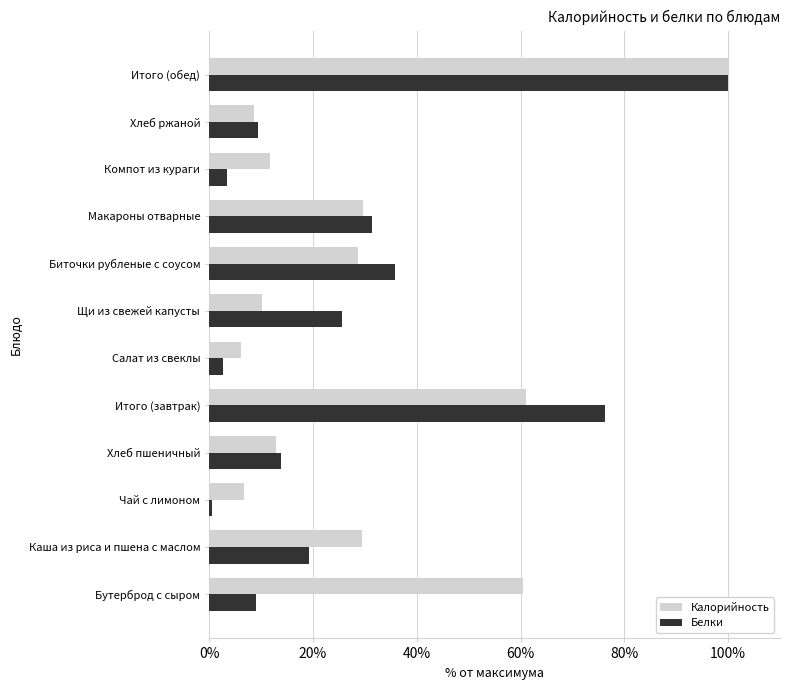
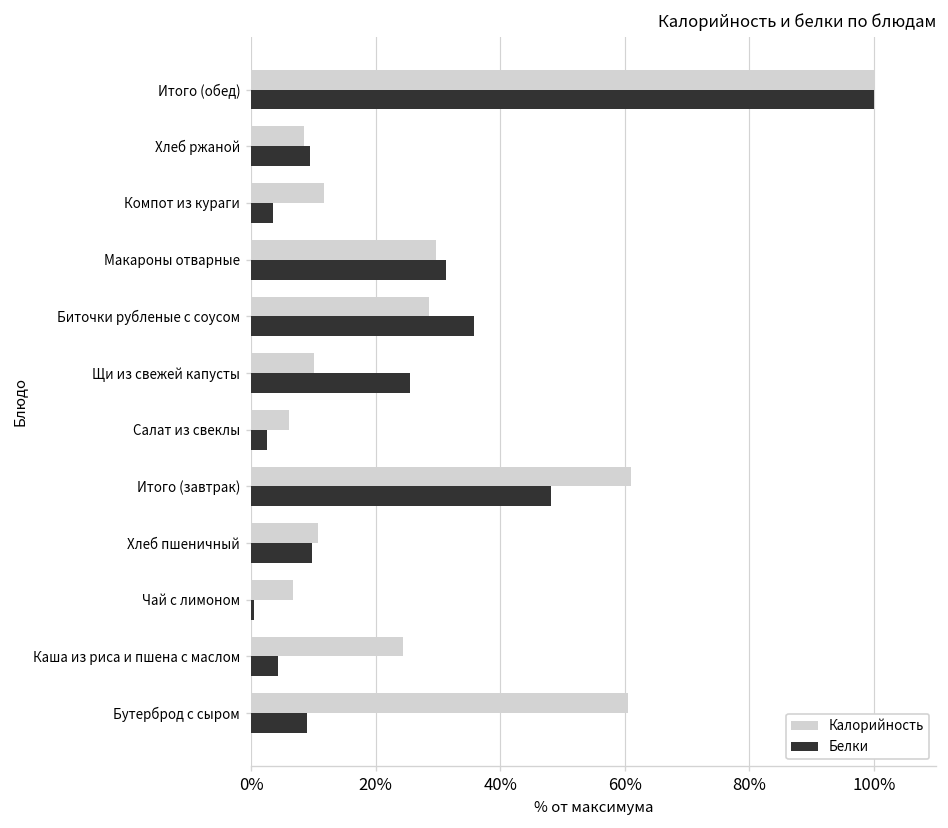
Белки, Итого (завтрак): 76% -> 48%
Калорийность, Хлеб пшеничный: 13% -> 11%
Белки, Хлеб пшеничный: 14% -> 10%
Калорийность, Каша из риса и пшена с маслом: 29% -> 24%
Белки, Каша из риса и пшена с маслом: 19% -> 4%
